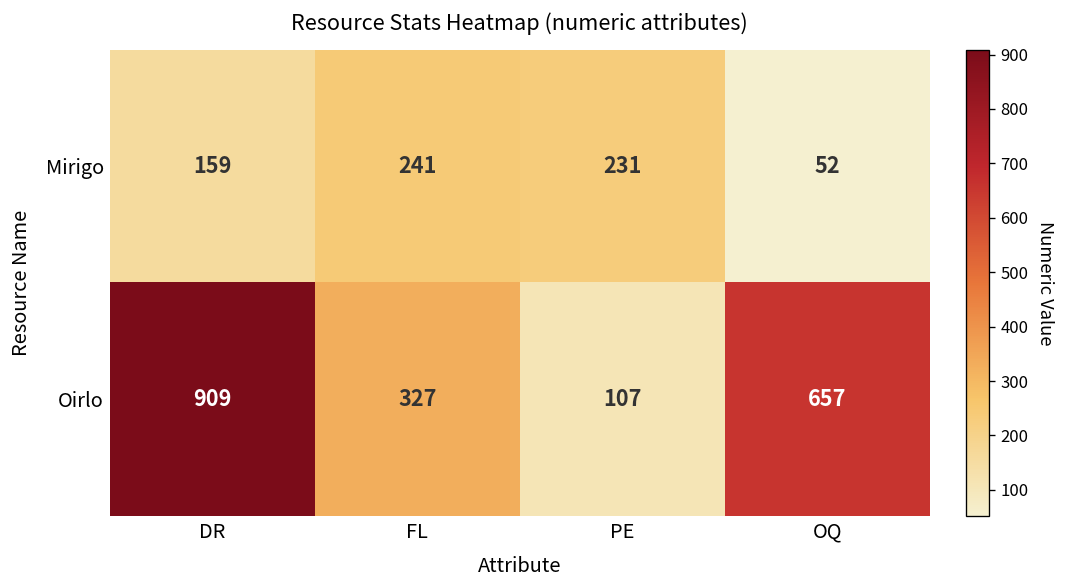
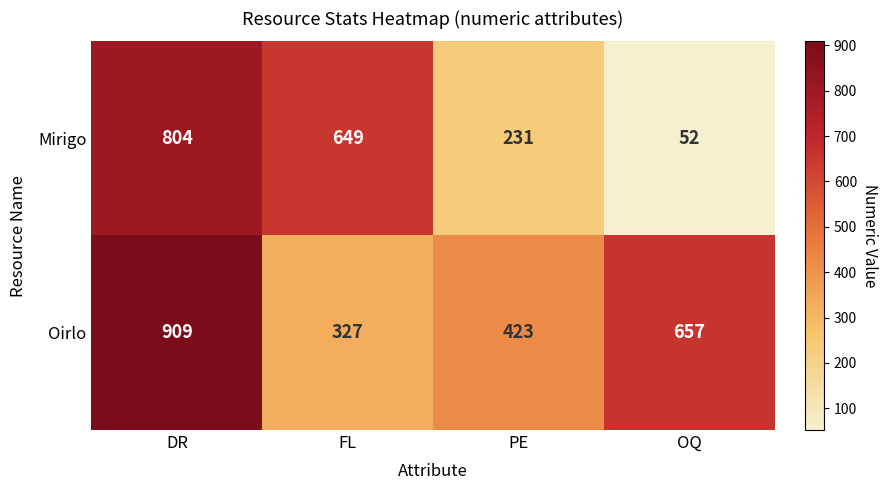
Mirigo, DR: 159 -> 804
Mirigo, FL: 241 -> 649
Oirlo, PE: 107 -> 423
